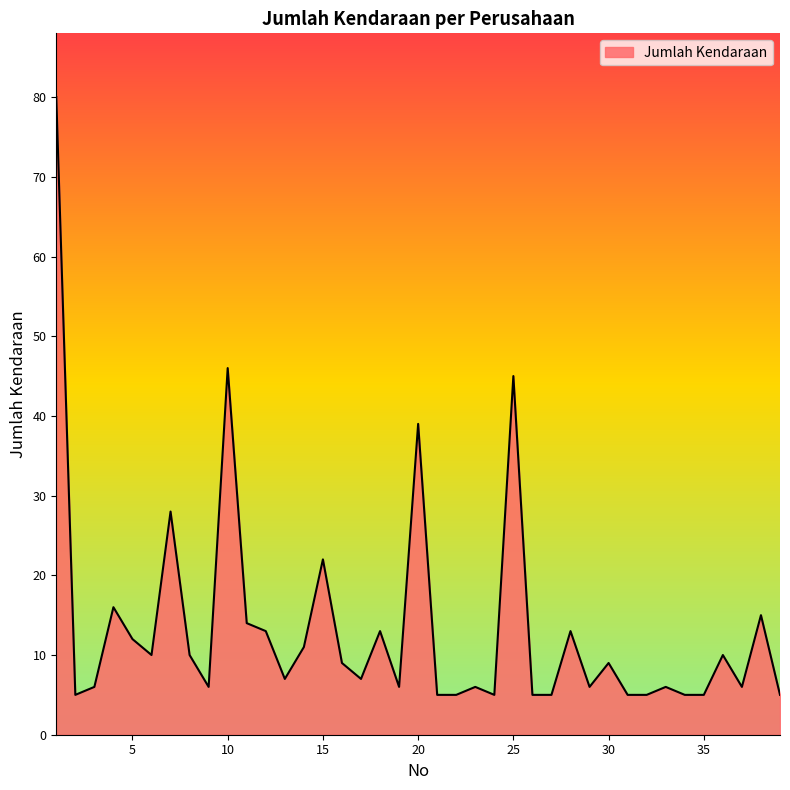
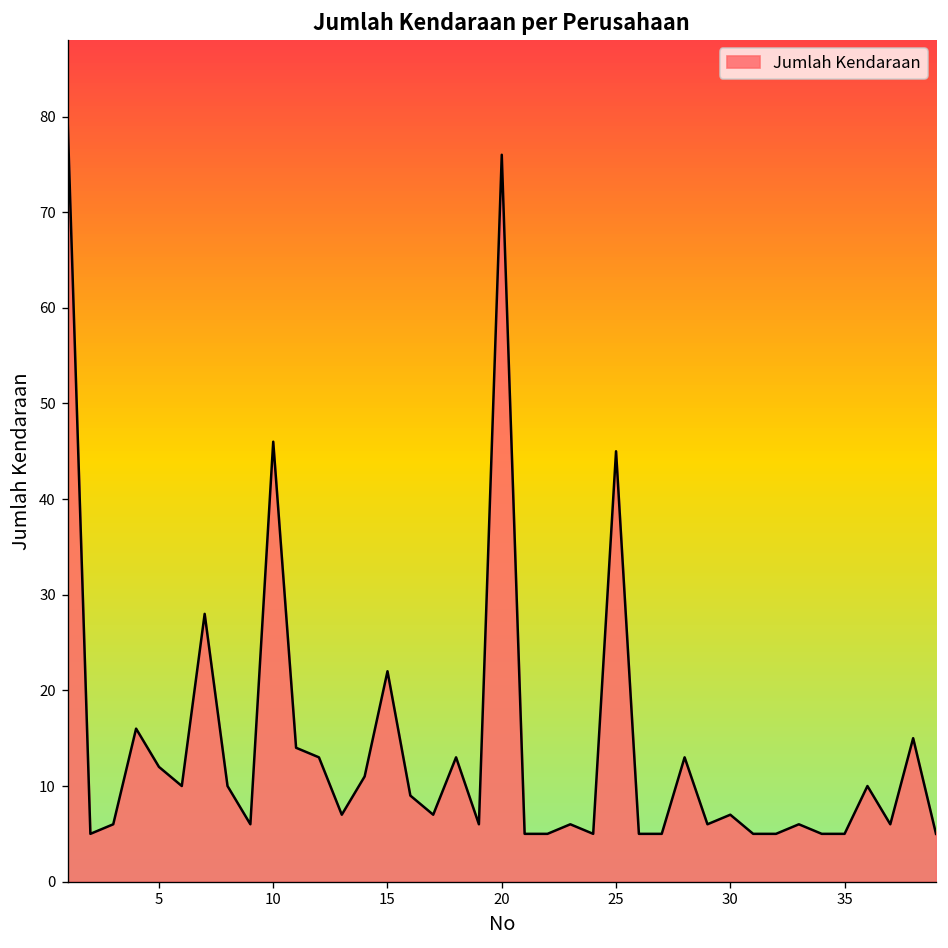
20: 39 -> 76
30: 9 -> 7
